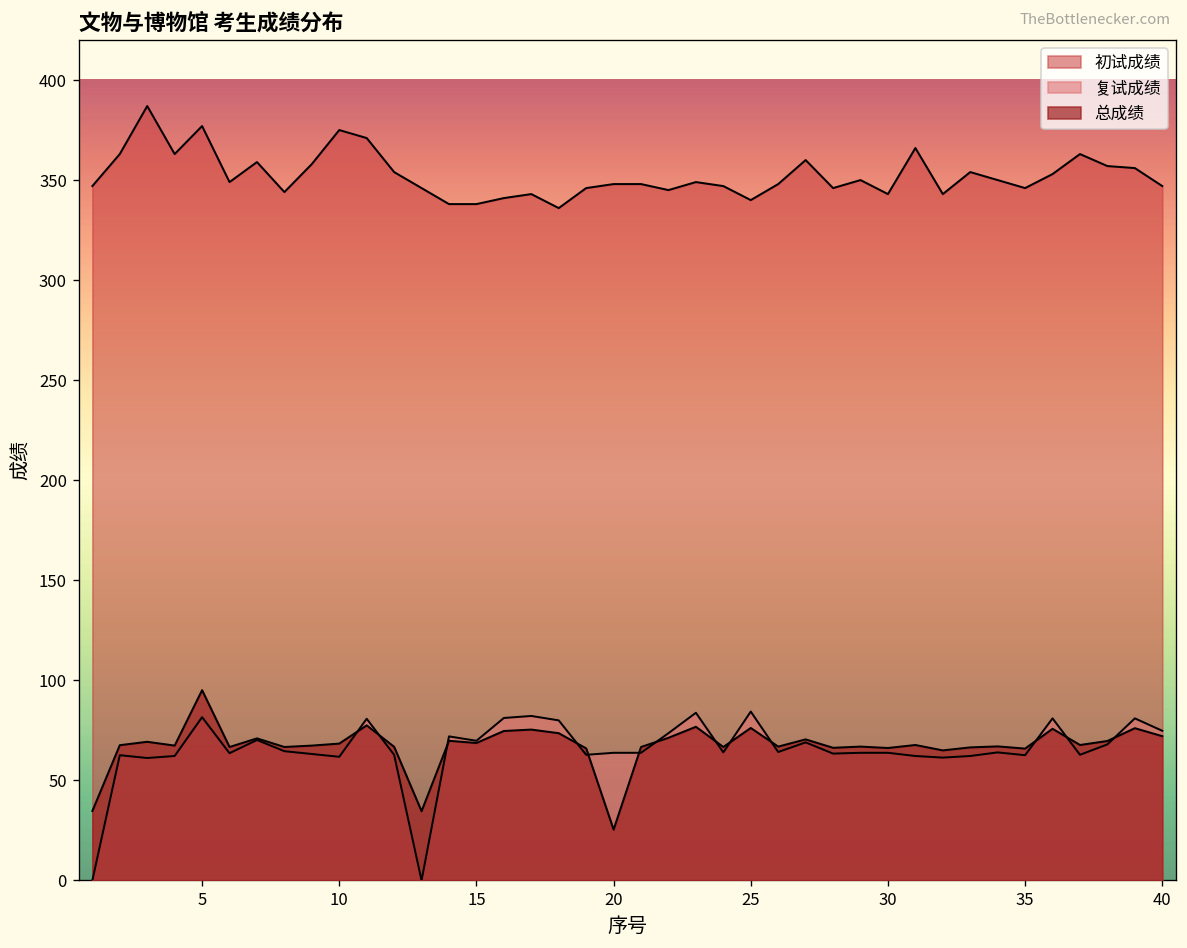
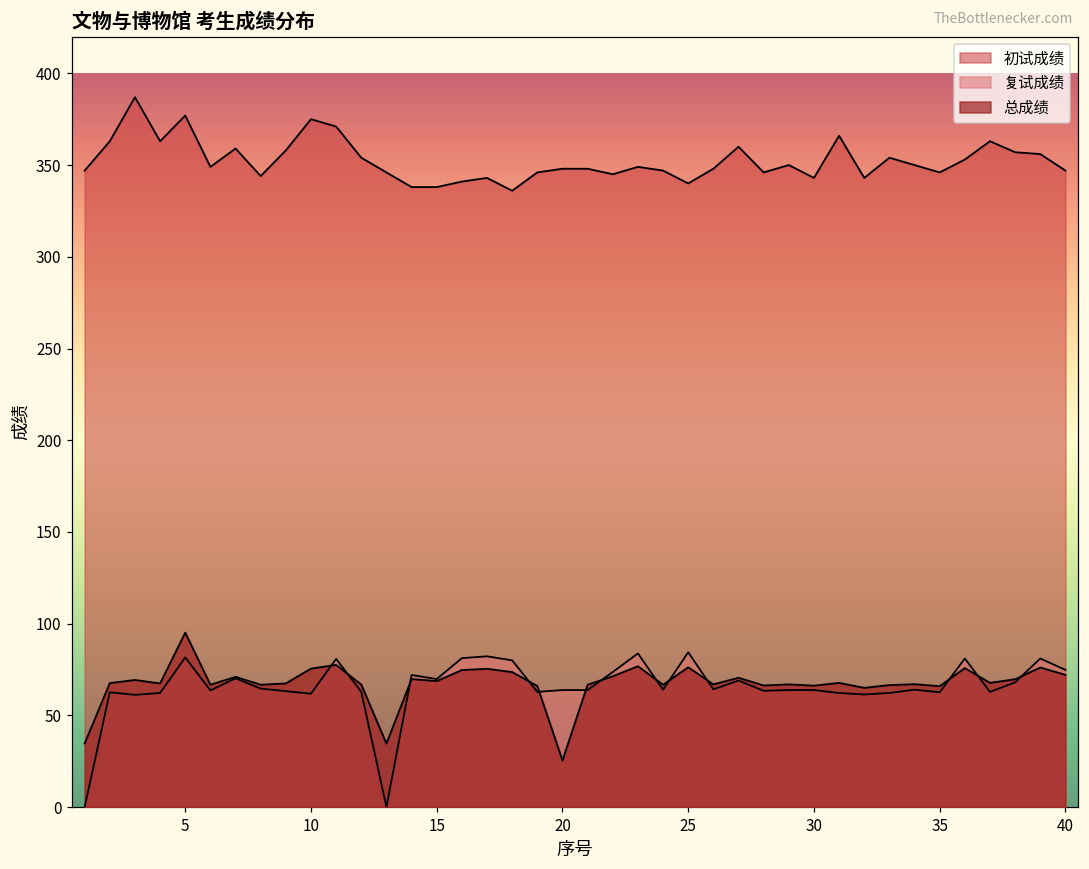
总成绩, 10: 68 -> 76
